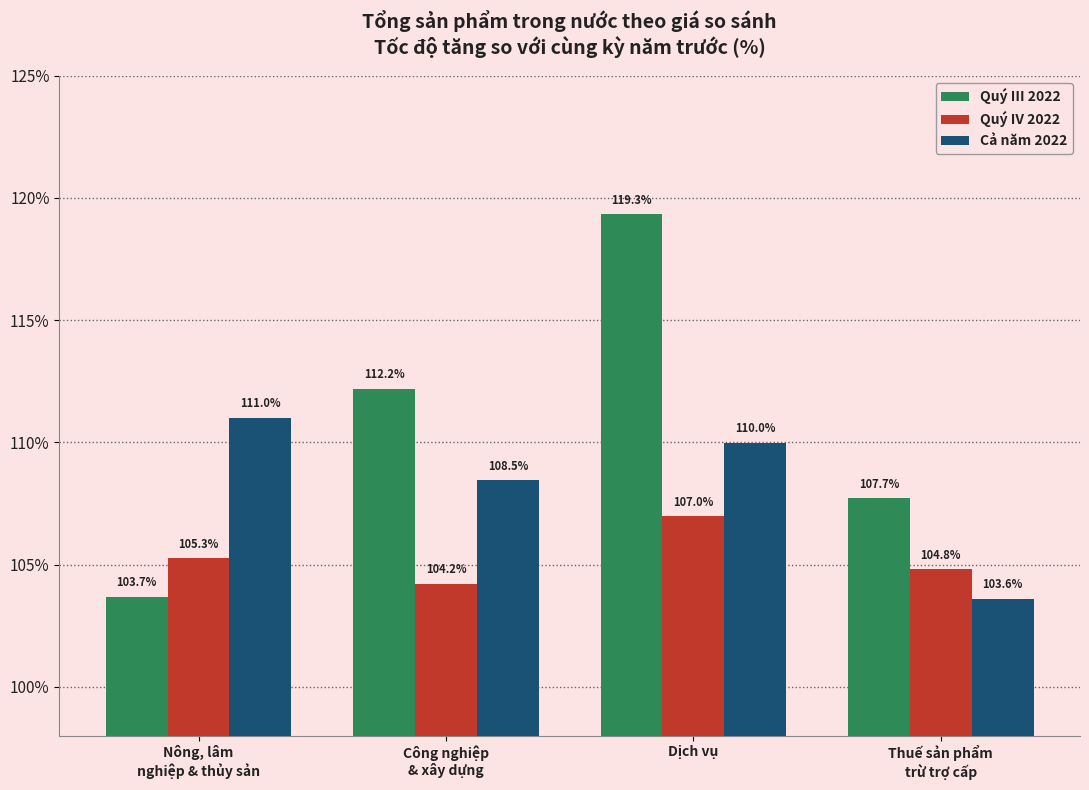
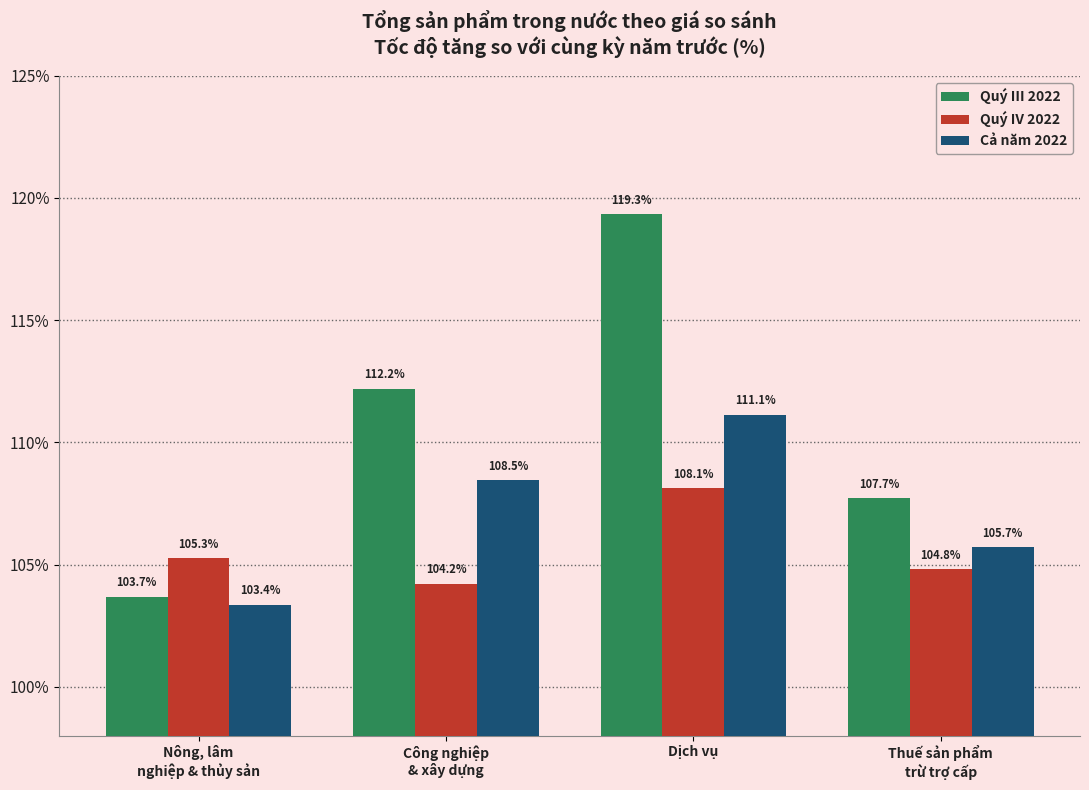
Cả năm 2022, Nông, lâm nghiệp & thủy sản: 111.0% -> 103.4%
Quý IV 2022, Dịch vụ: 107.0% -> 108.1%
Cả năm 2022, Dịch vụ: 110.0% -> 111.1%
Cả năm 2022, Thuế sản phẩm trừ trợ cấp: 103.6% -> 105.7%
